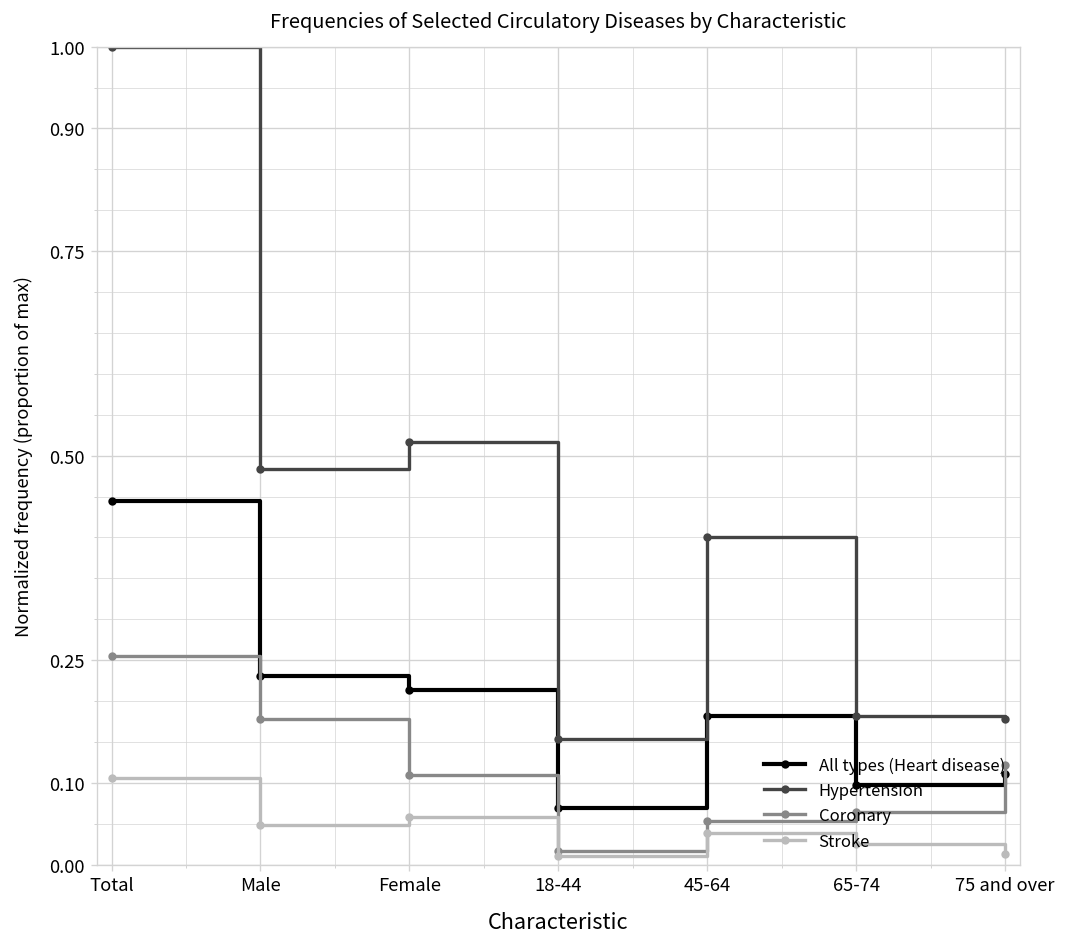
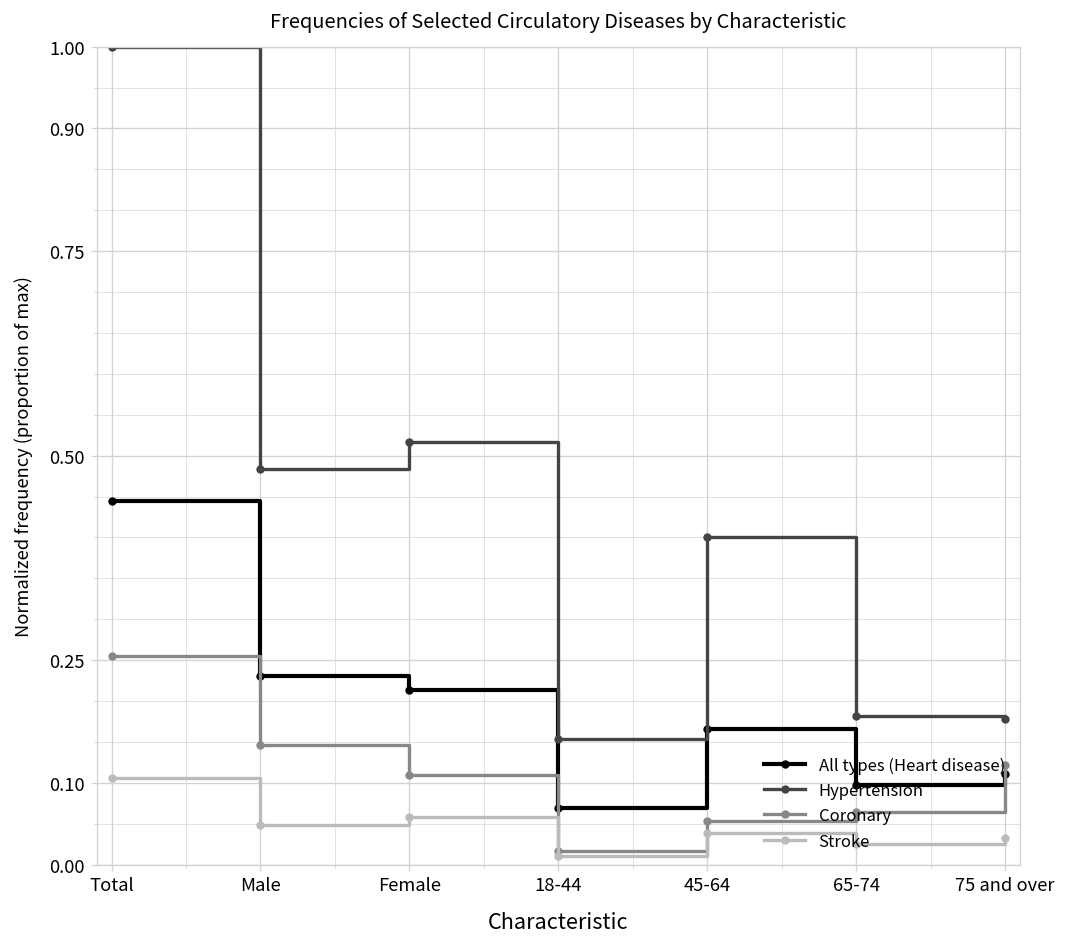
Coronary, Male: 0.18 -> 0.15
All types (Heart disease), 45-64: 0.18 -> 0.17
Stroke, 75 and over: 0.01 -> 0.03
